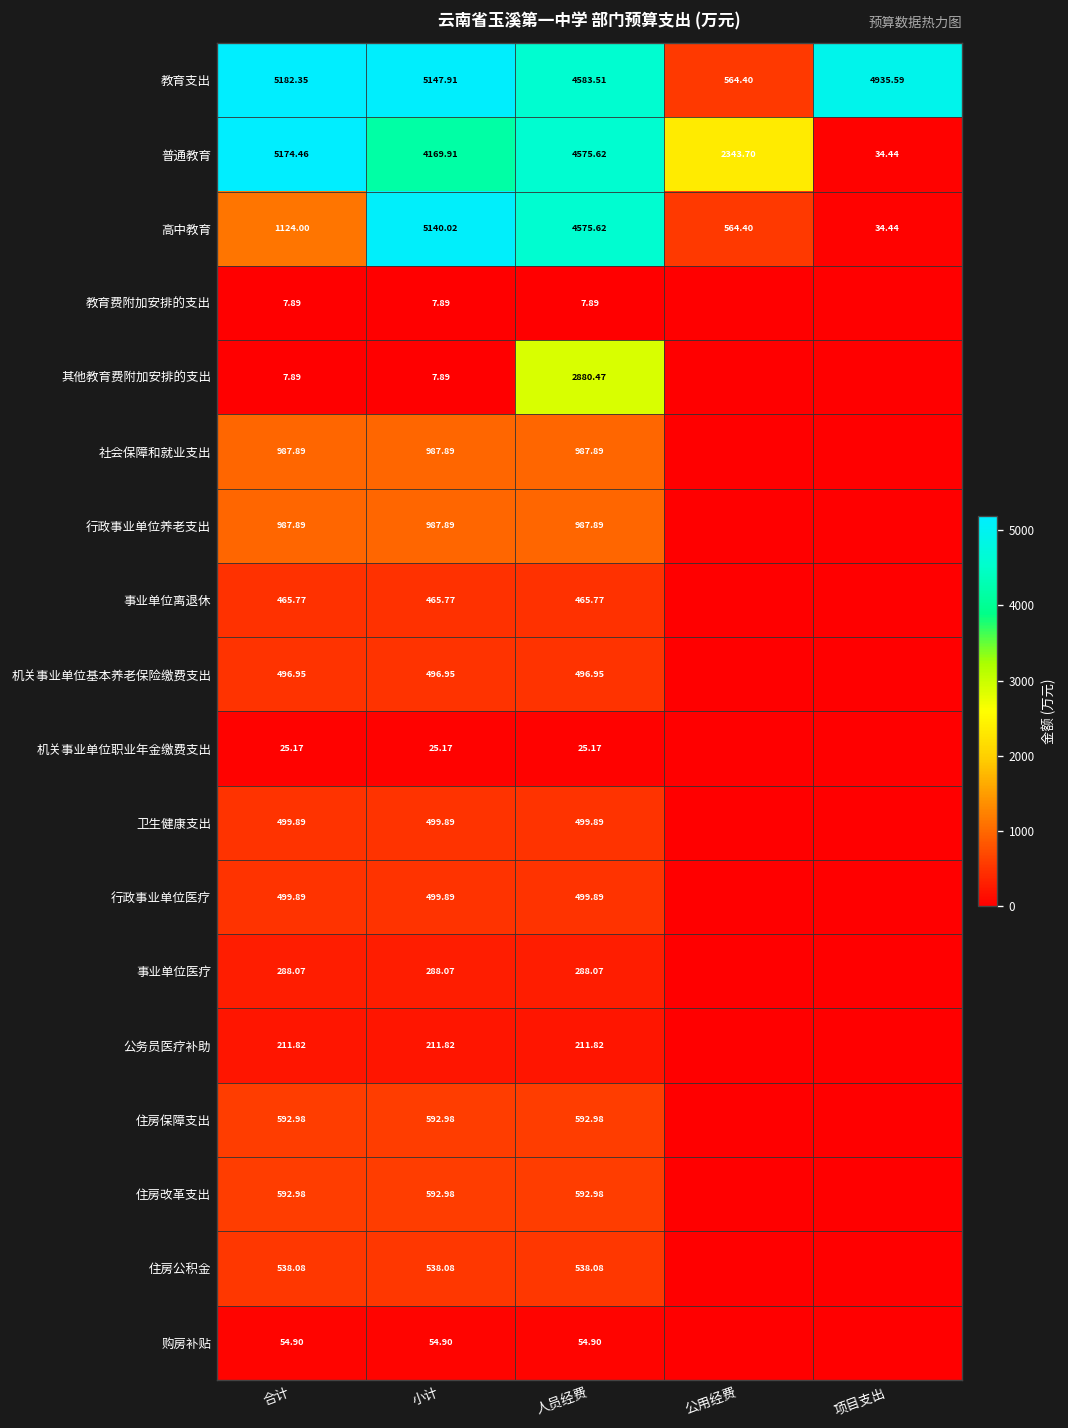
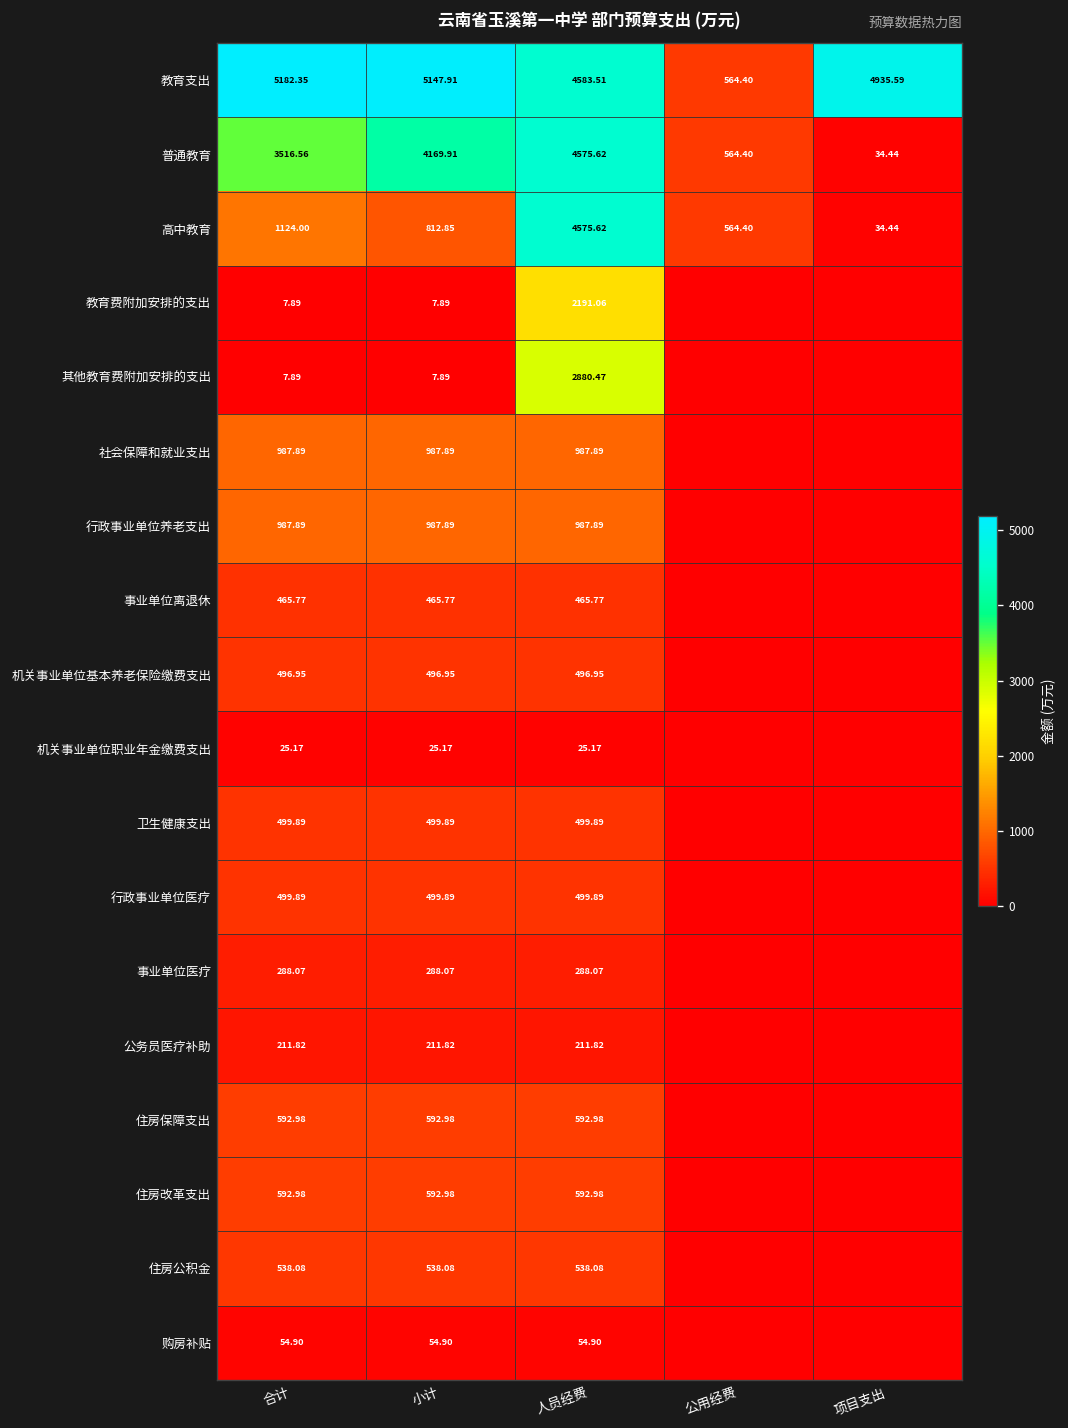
普通教育, 合计: 5174.46 -> 3516.56
普通教育, 公用经费: 2343.70 -> 564.40
高中教育, 小计: 5140.02 -> 812.85
教育费附加安排的支出, 人员经费: 7.89 -> 2191.06
